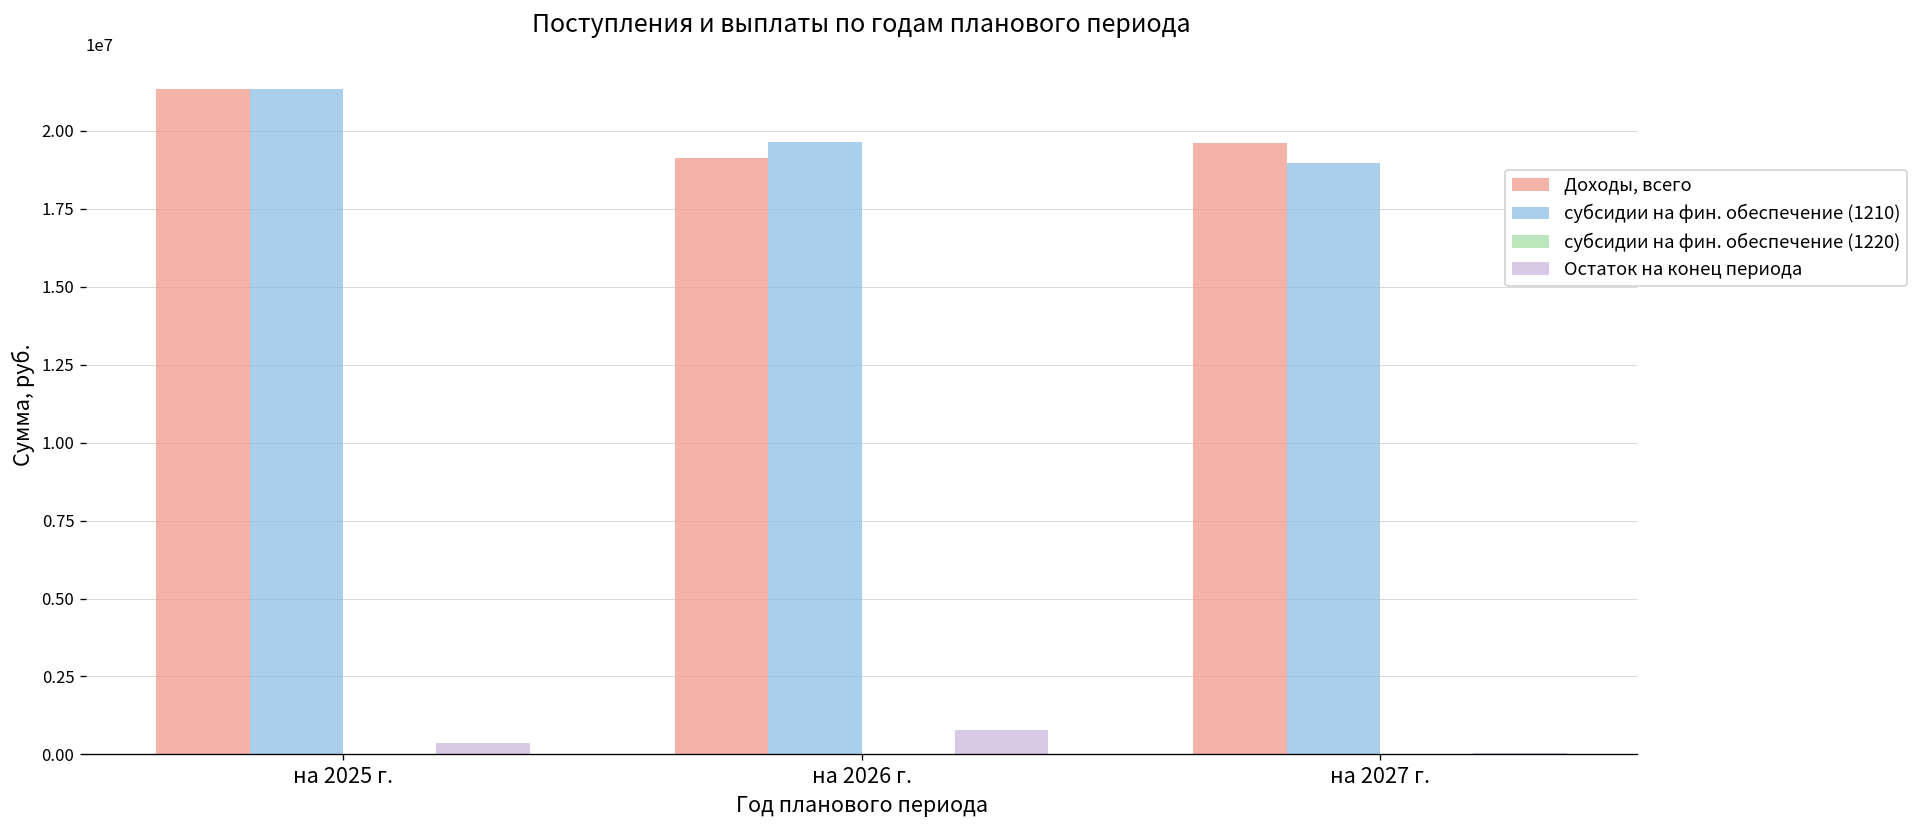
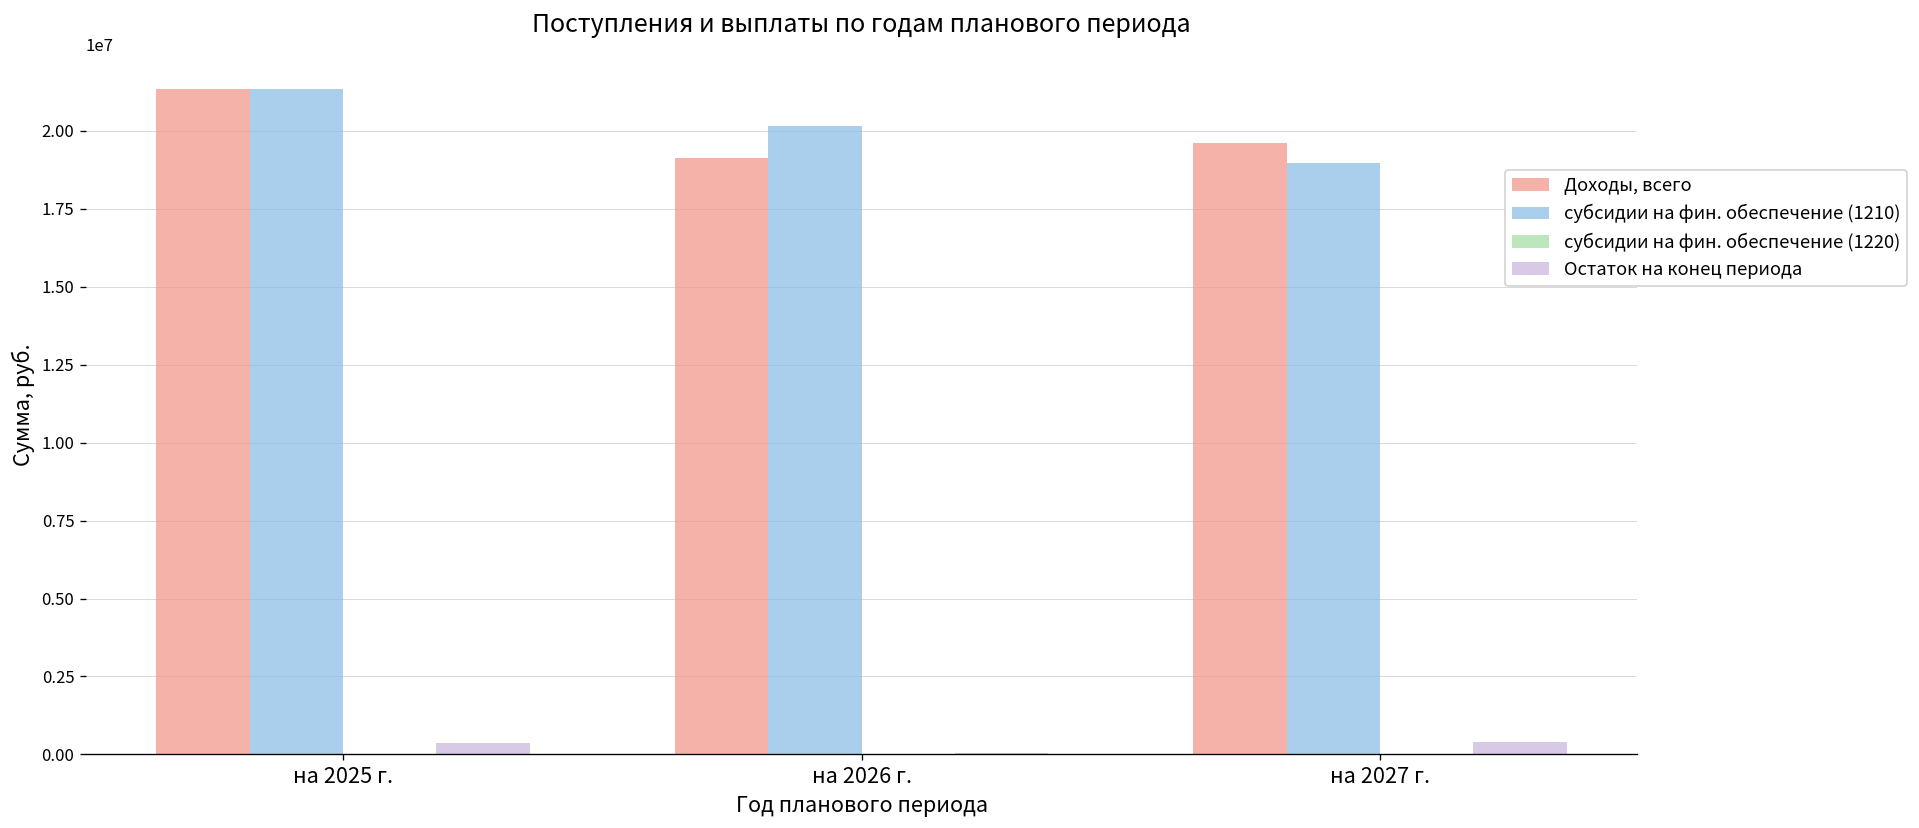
субсидии на фин. обеспечение (1210), на 2026 г.: 19600000 -> 20100000
Остаток на конец периода, на 2026 г.: 800000 -> 0
Остаток на конец периода, на 2027 г.: 0 -> 400000
